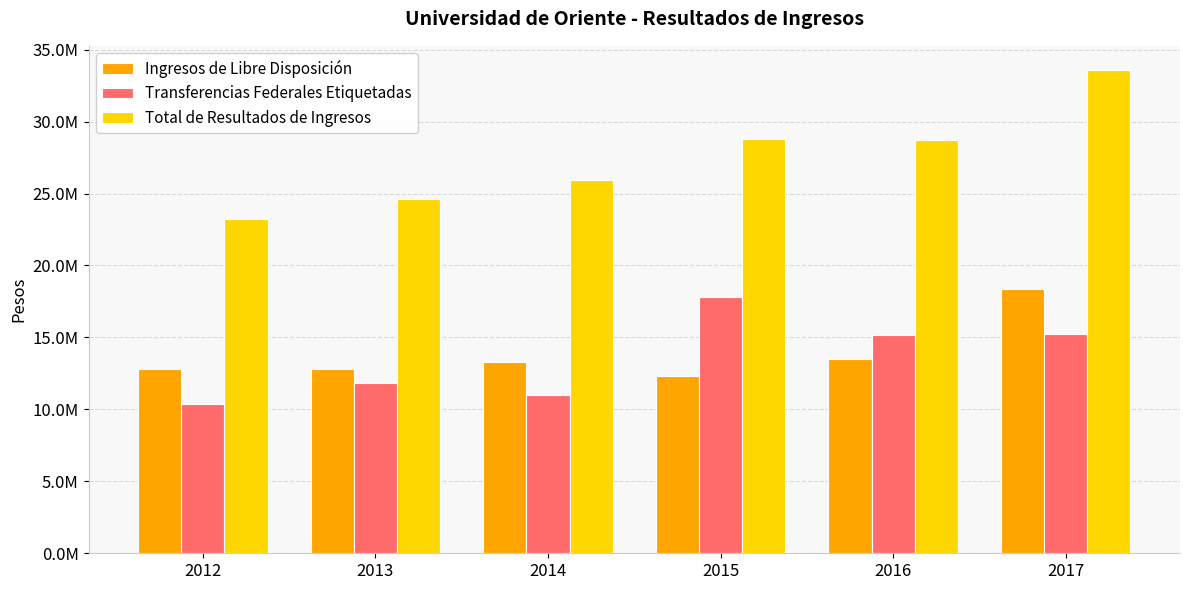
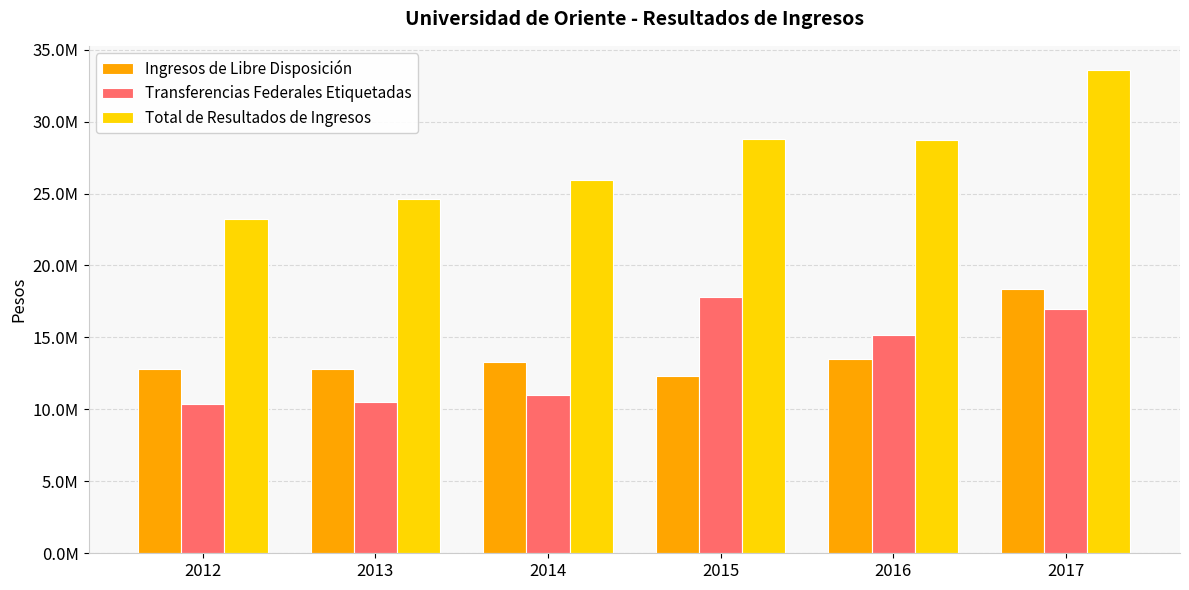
Transferencias Federales Etiquetadas, 2013: 11800000 -> 10500000
Transferencias Federales Etiquetadas, 2017: 15200000 -> 17000000
